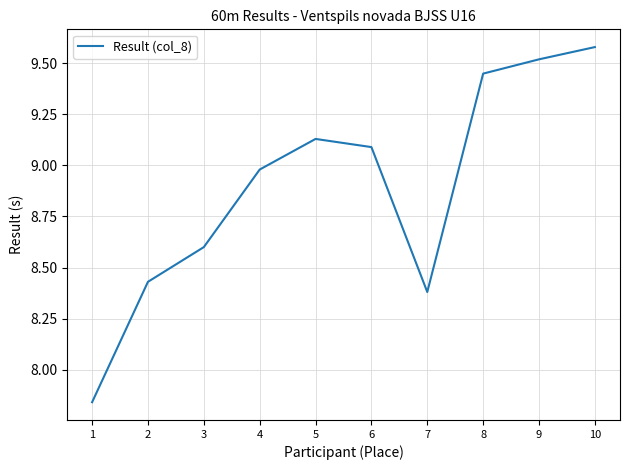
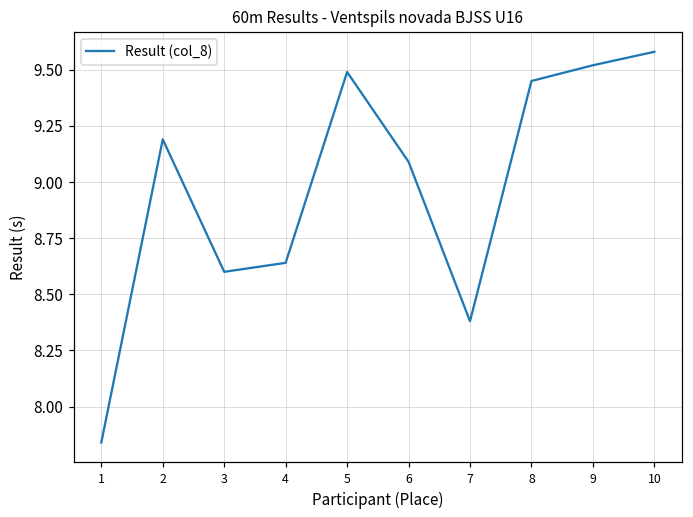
2: 8.43 -> 9.19
4: 8.98 -> 8.64
5: 9.13 -> 9.49
